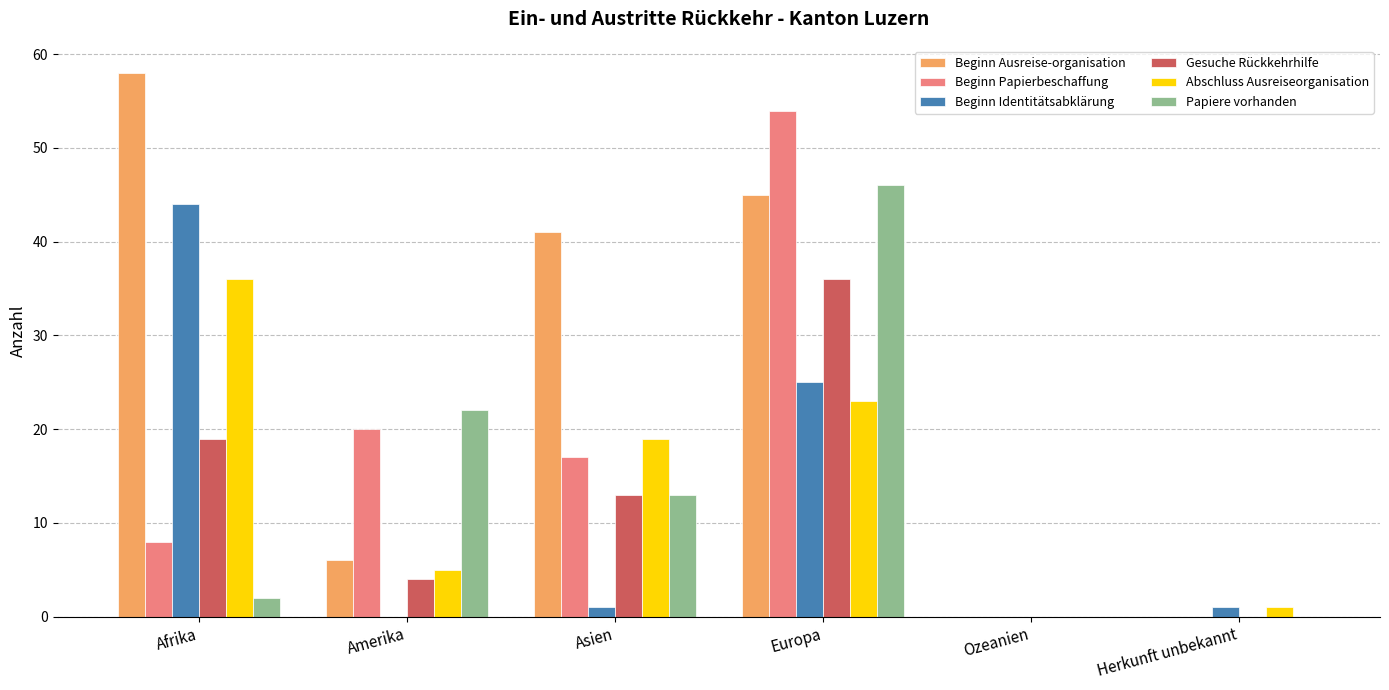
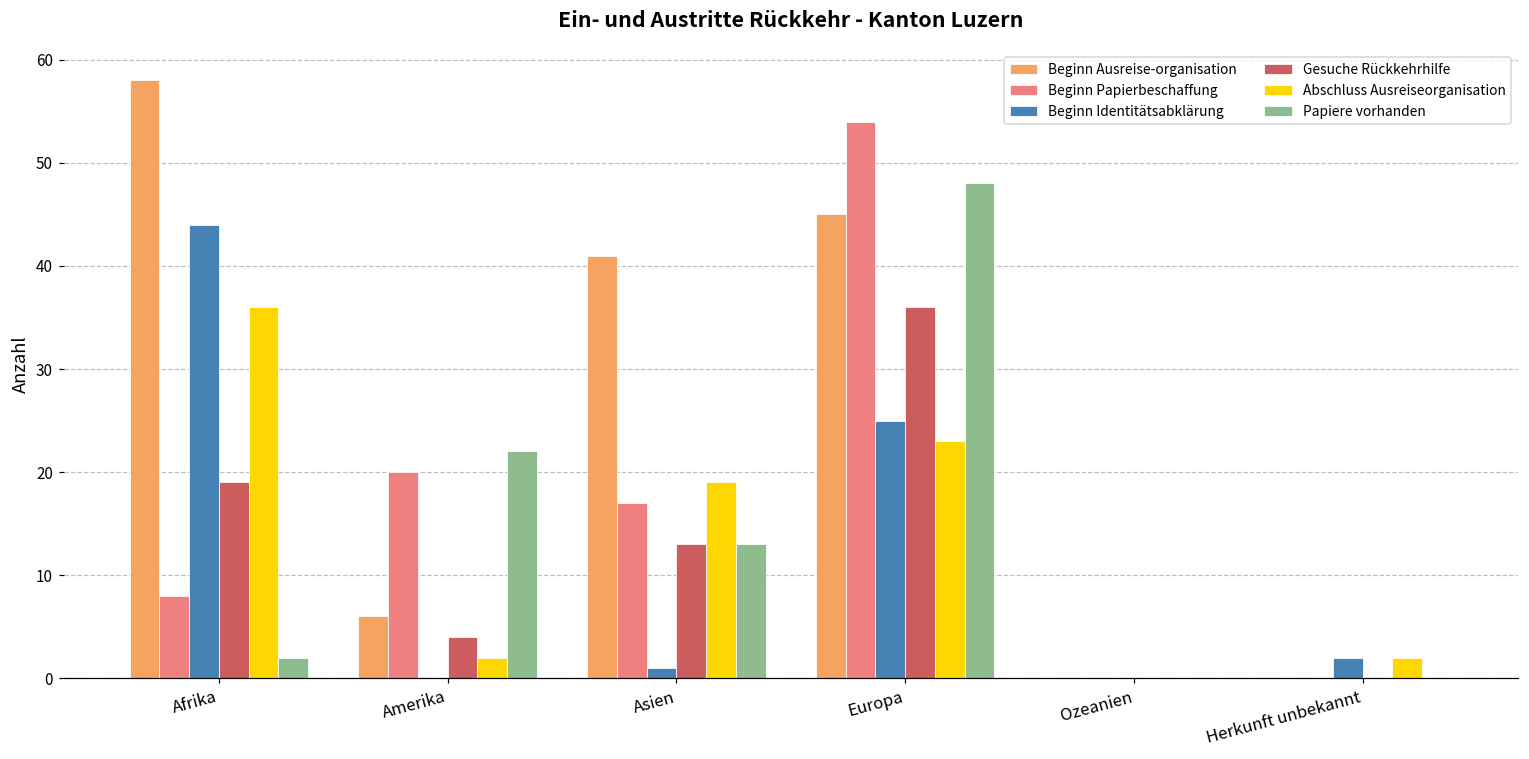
Abschluss Ausreiseorganisation, Amerika: 5 -> 2
Papiere vorhanden, Europa: 46 -> 48
Beginn Identitätsabklärung, Herkunft unbekannt: 1 -> 2
Abschluss Ausreiseorganisation, Herkunft unbekannt: 1 -> 2
